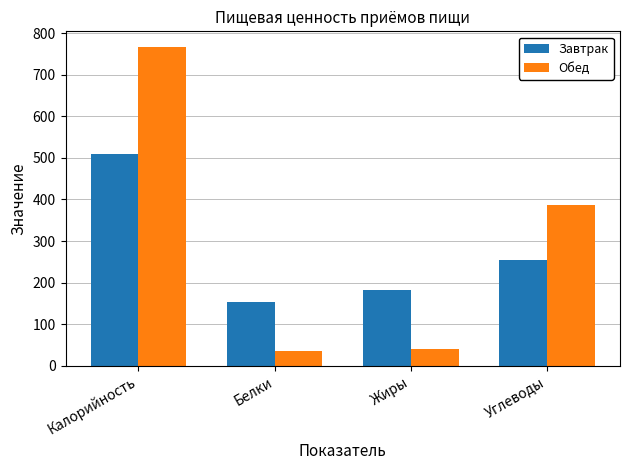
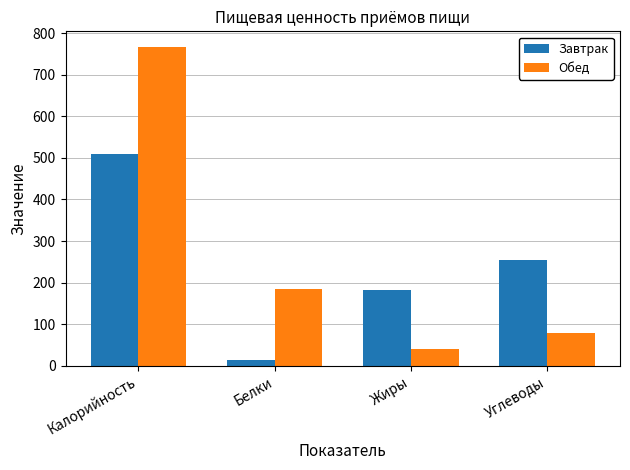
Завтрак, Белки: 150 -> 10
Обед, Белки: 40 -> 190
Обед, Углеводы: 390 -> 80
